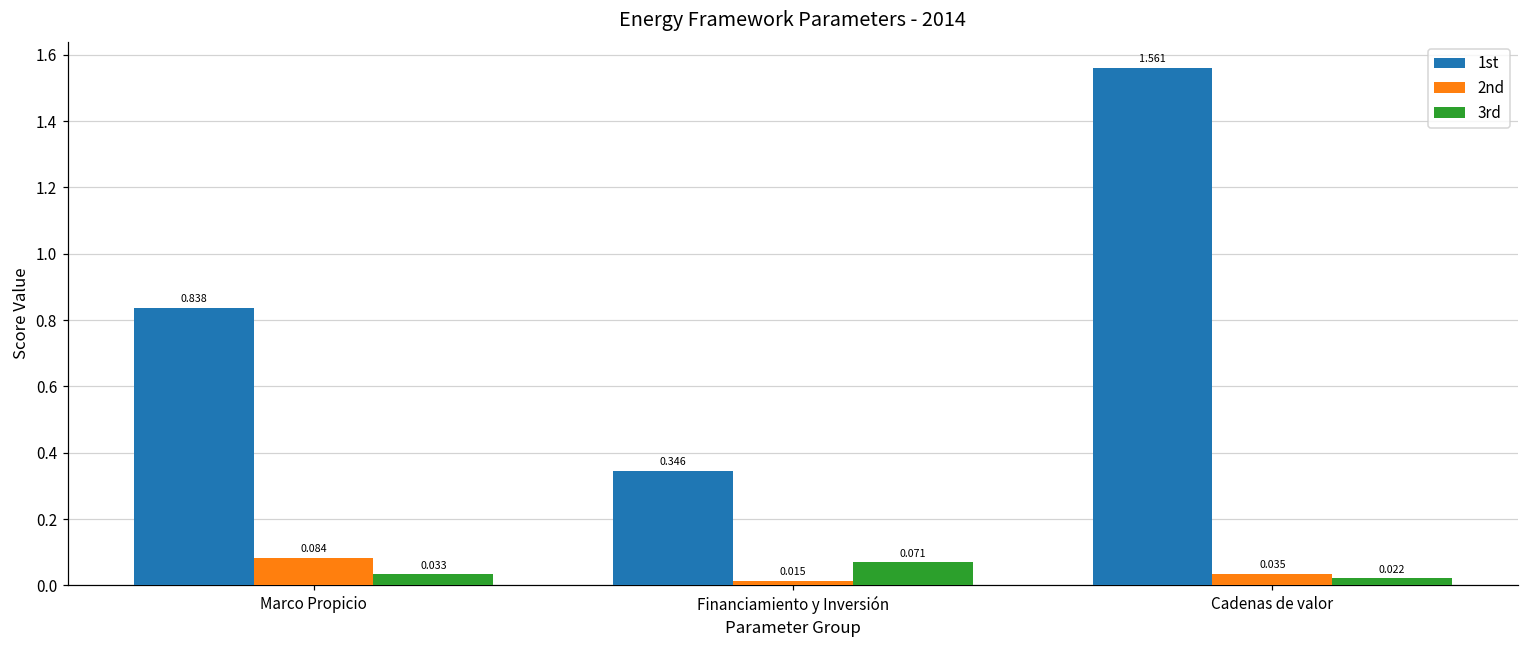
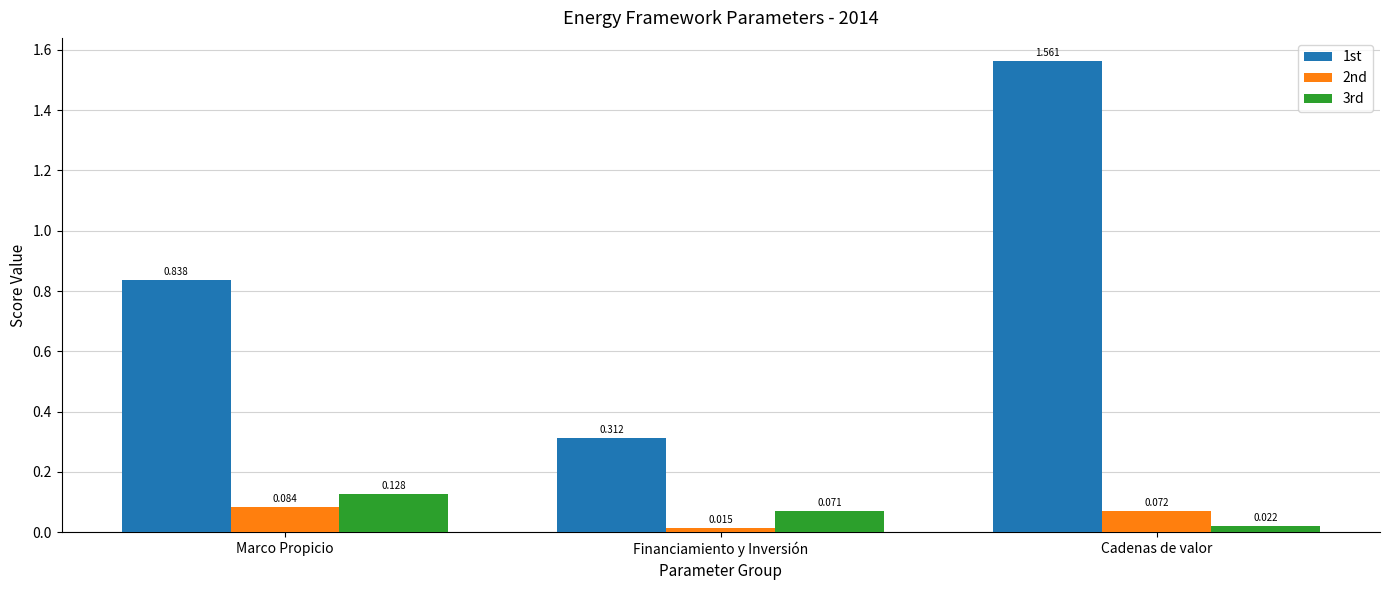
3rd, Marco Propicio: 0.033 -> 0.128
1st, Financiamiento y Inversión: 0.346 -> 0.312
2nd, Cadenas de valor: 0.035 -> 0.072
